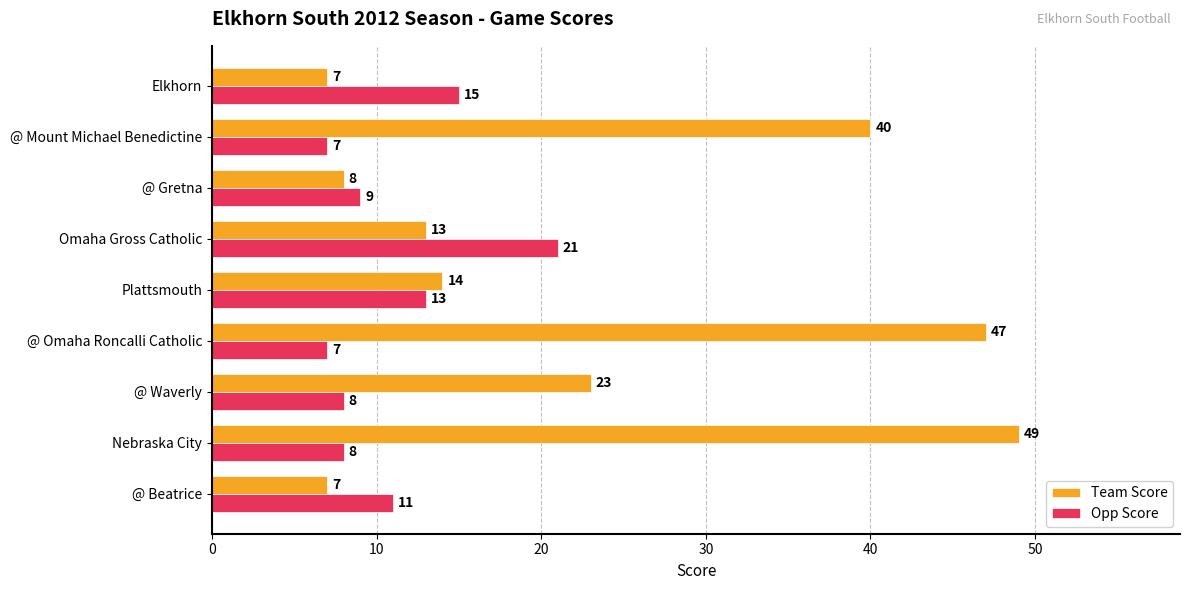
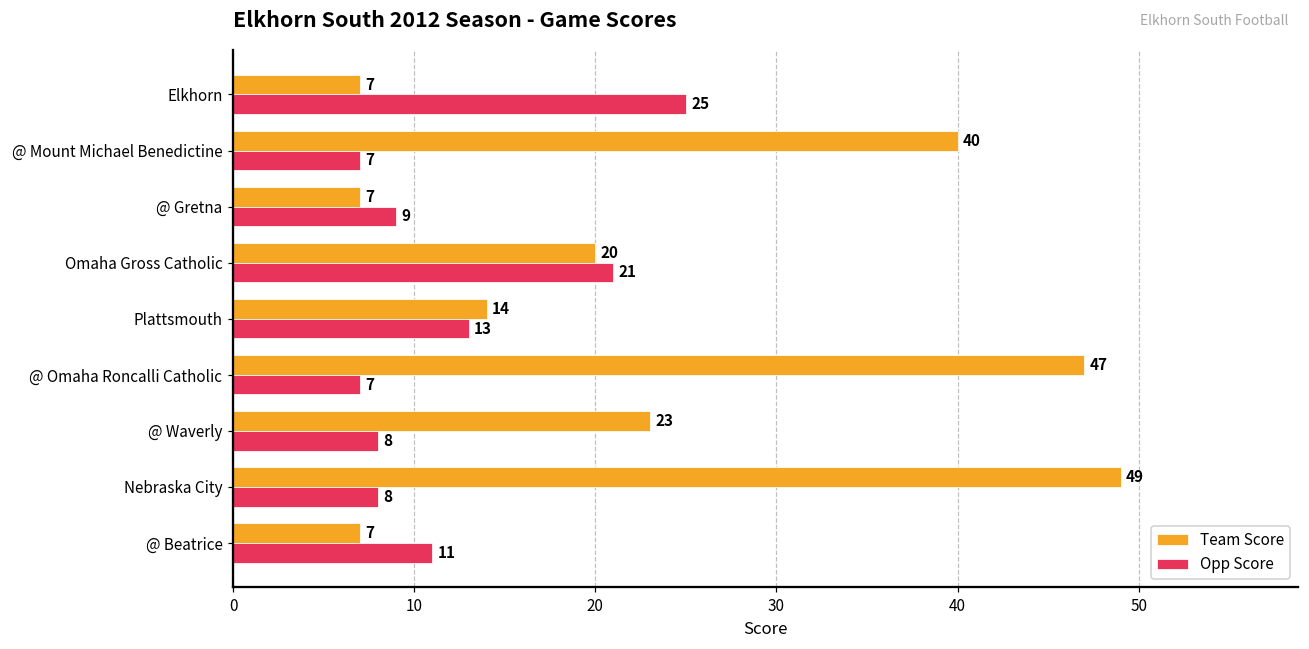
Opp Score, Elkhorn: 15 -> 25
Team Score, @ Gretna: 8 -> 7
Team Score, Omaha Gross Catholic: 13 -> 20
